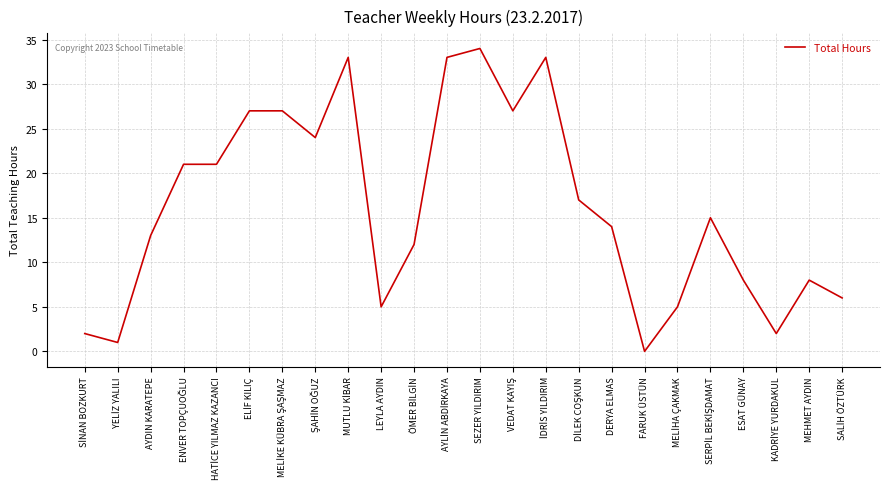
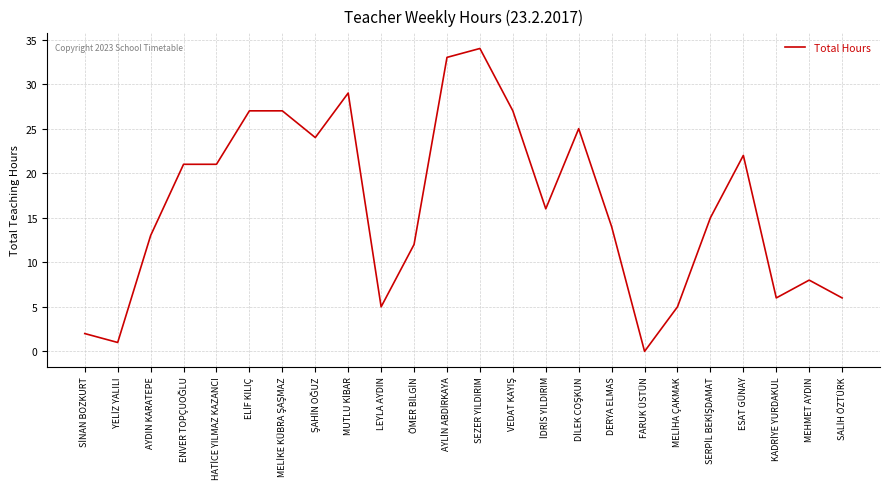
MUTLU KİBAR: 33 -> 29
İDRİS YILDIRIM: 33 -> 16
DİLEK COŞKUN: 17 -> 25
ESAT GÜNAY: 8 -> 22
KADRİYE YURDAKUL: 2 -> 6
